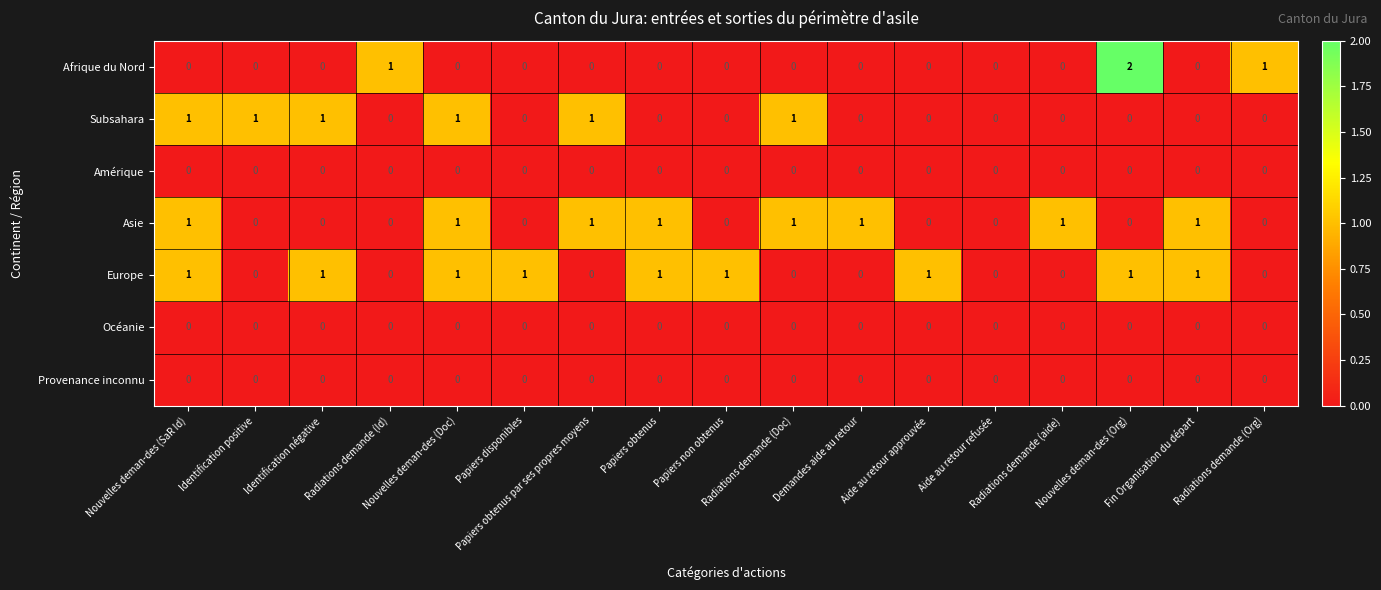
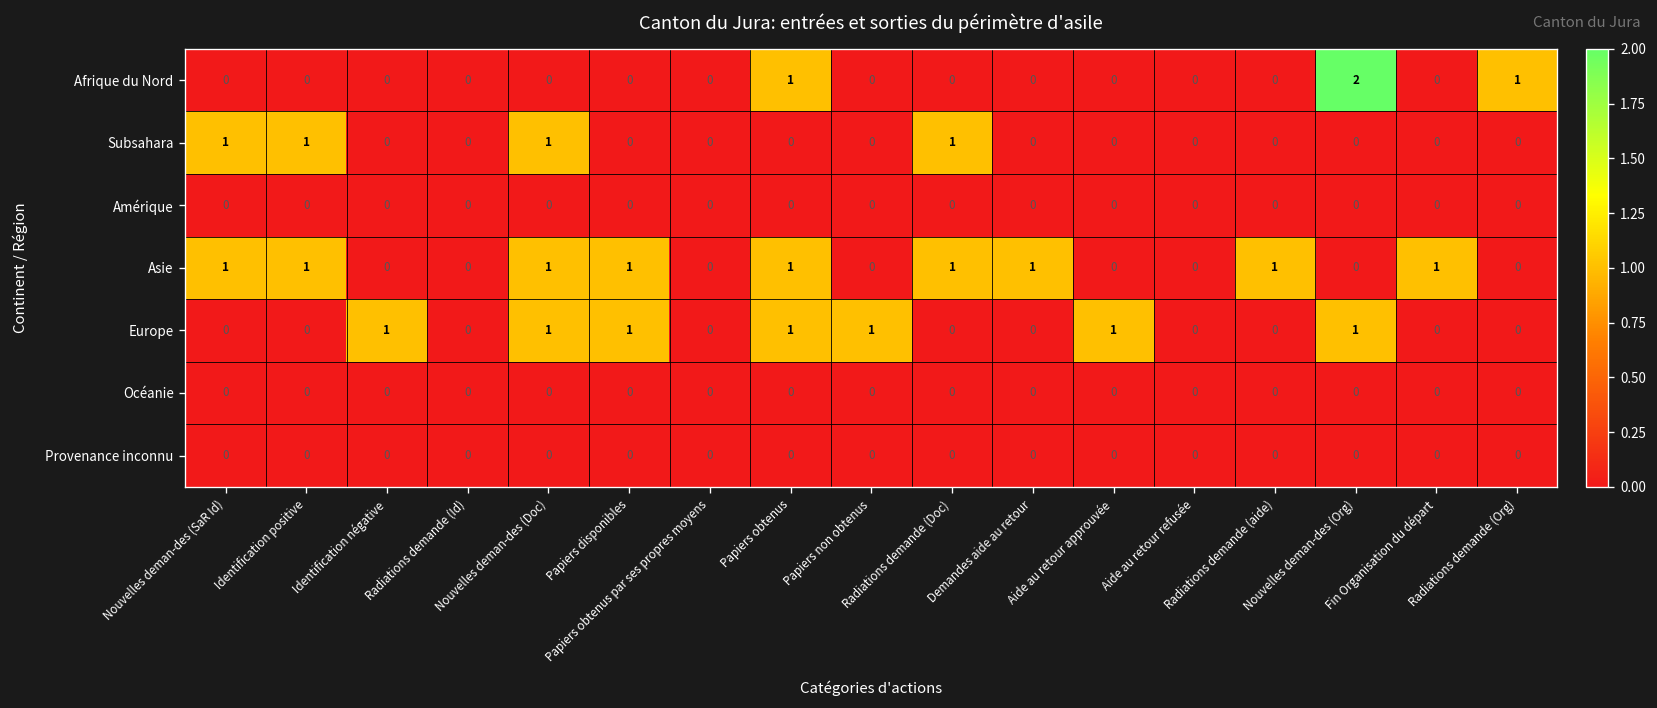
Afrique du Nord, Radiations demande (Id): 1 -> 0
Afrique du Nord, Papiers obtenus: 0 -> 1
Subsahara, Identification négative: 1 -> 0
Subsahara, Papiers obtenus par ses propres moyens: 1 -> 0
Asie, Identification positive: 0 -> 1
Asie, Papiers disponibles: 0 -> 1
Asie, Papiers obtenus par ses propres moyens: 1 -> 0
Europe, Nouvelles deman-des (SaR Id): 1 -> 0
Europe, Fin Organisation du départ: 1 -> 0
